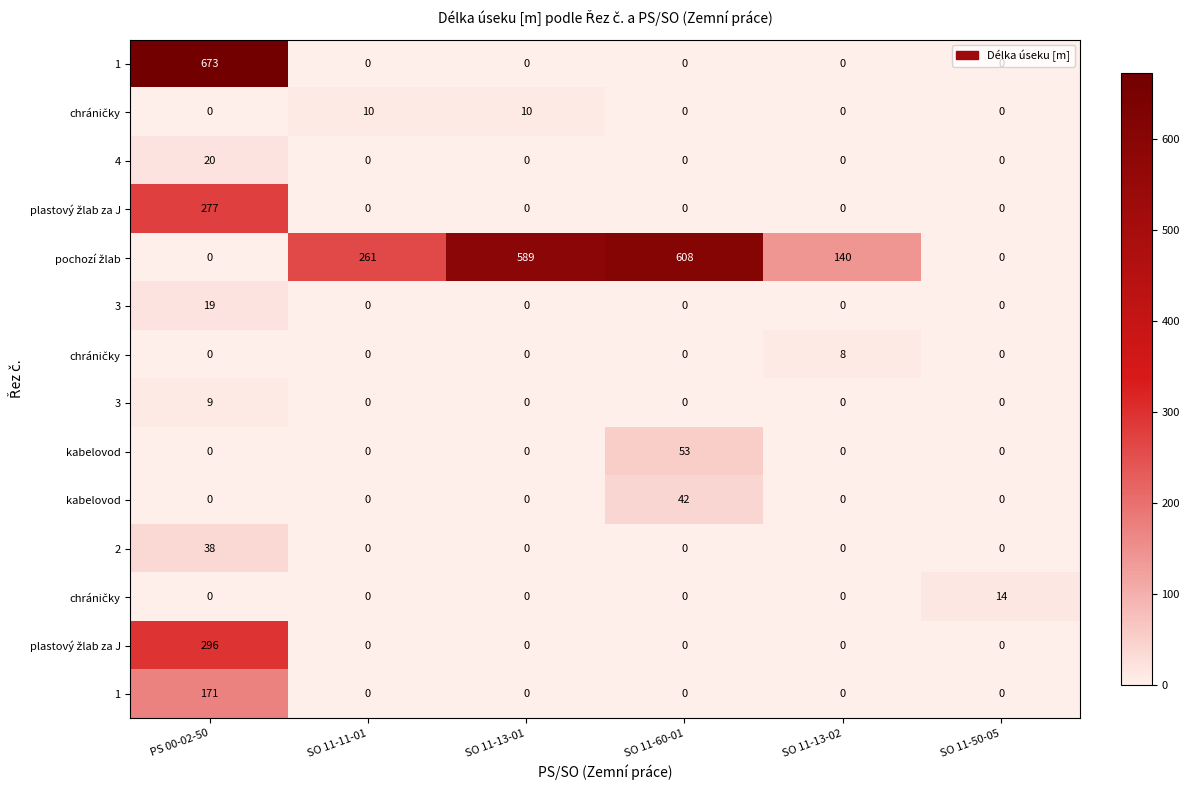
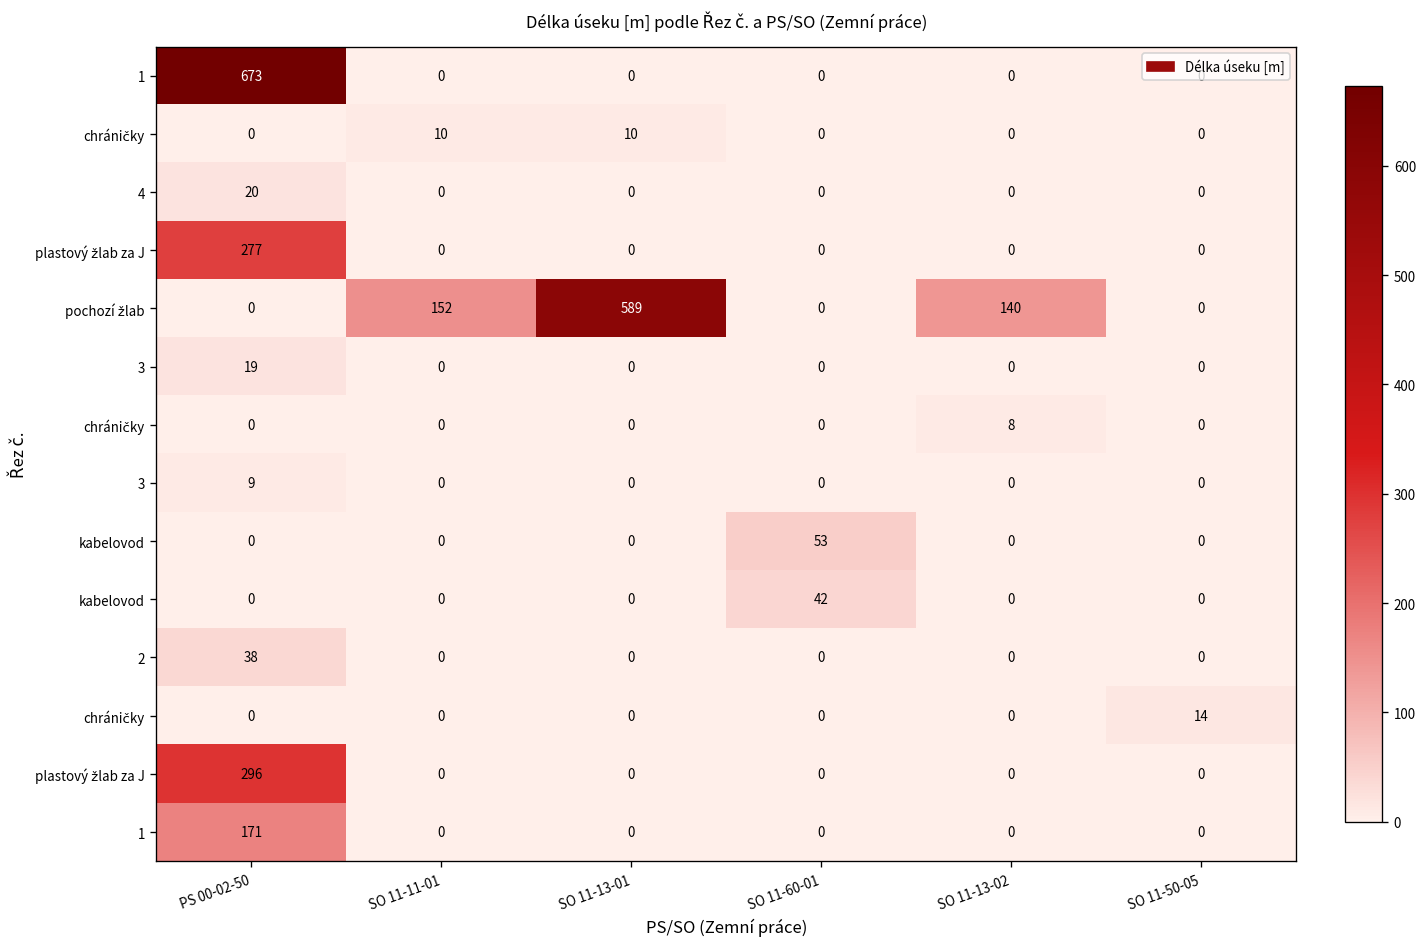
pochozí žlab, SO 11-11-01: 261 -> 152
pochozí žlab, SO 11-60-01: 608 -> 0
